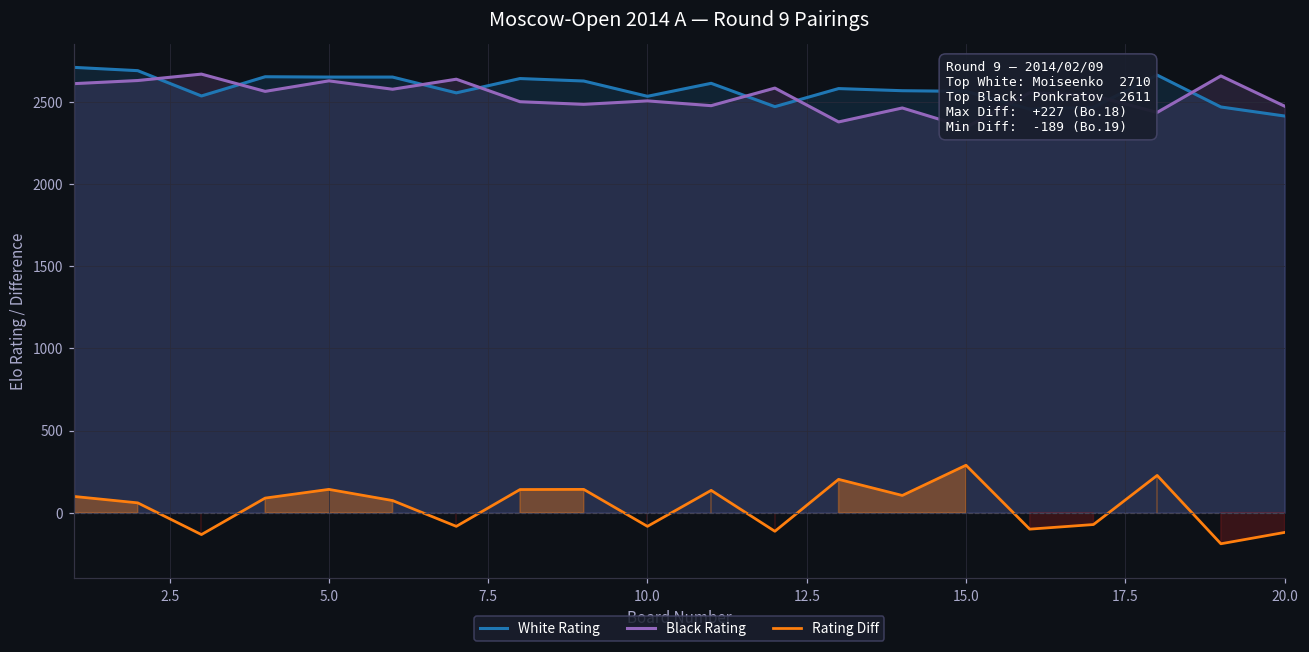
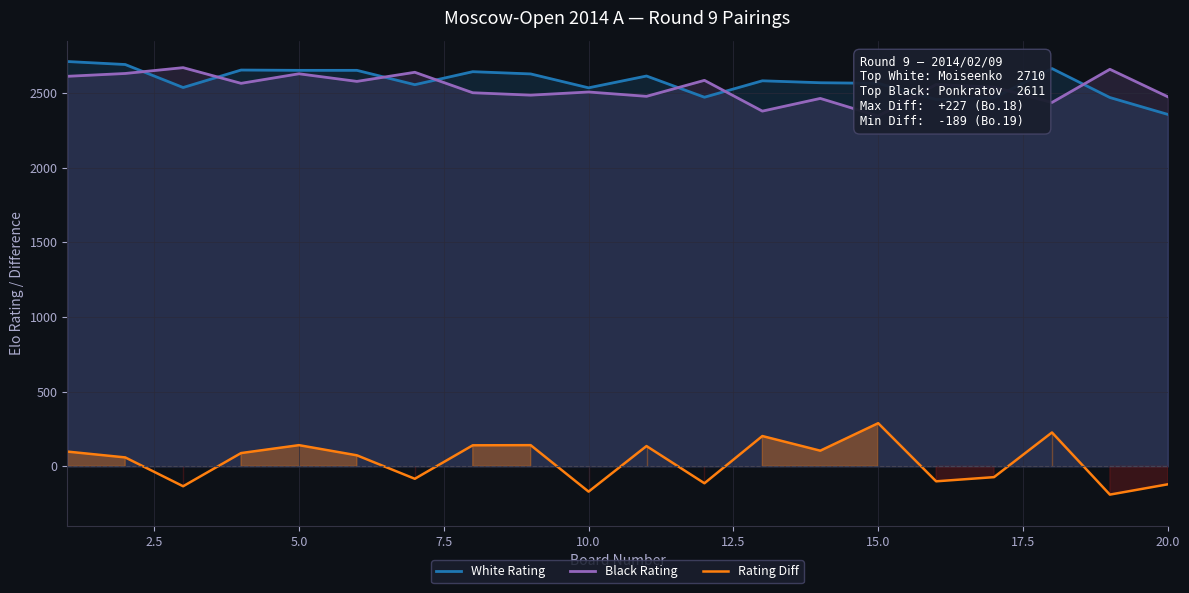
Rating Diff, 10.0: -80 -> -170
White Rating, 20.0: 2410 -> 2360
